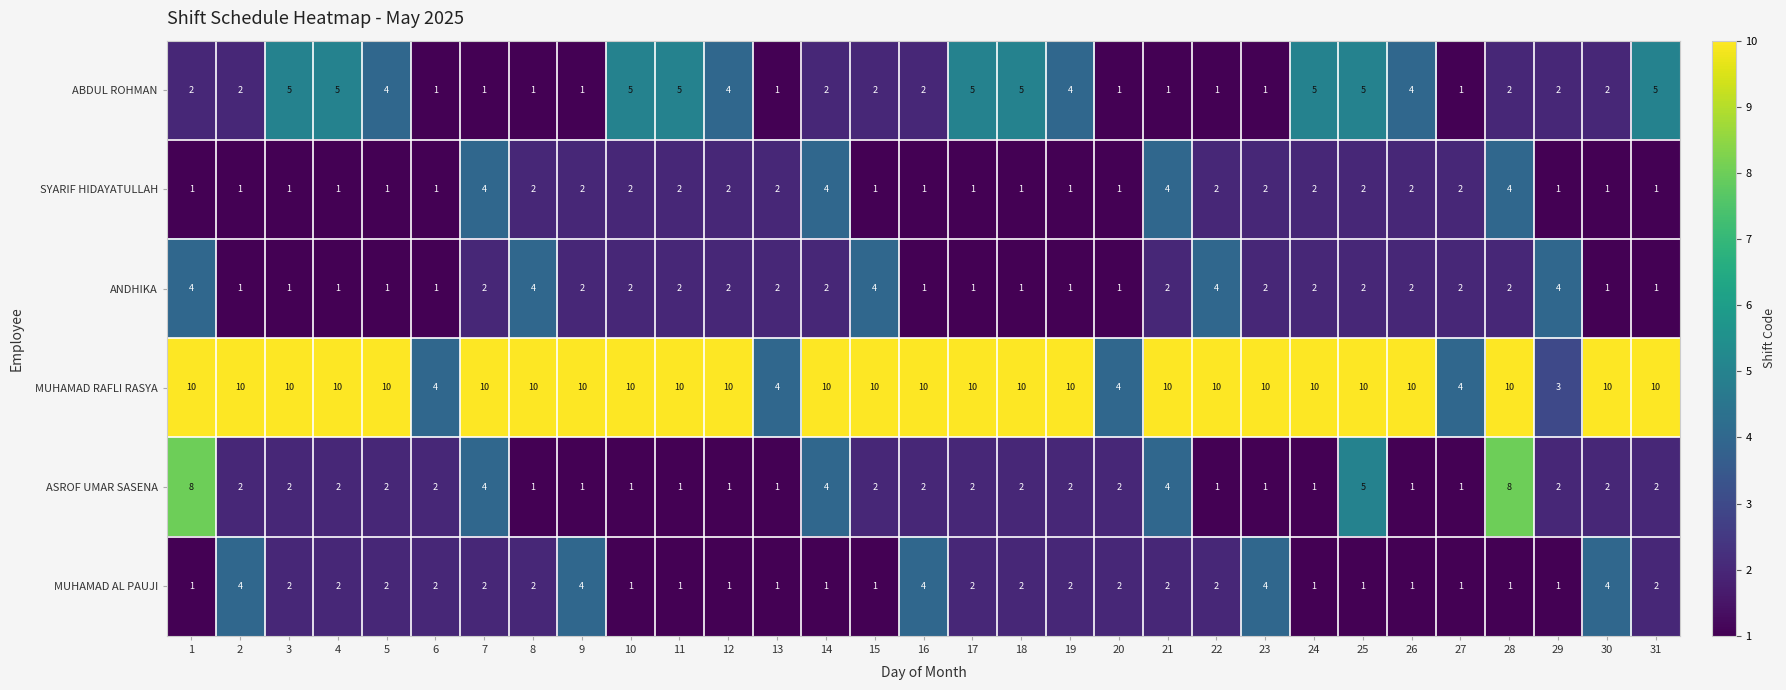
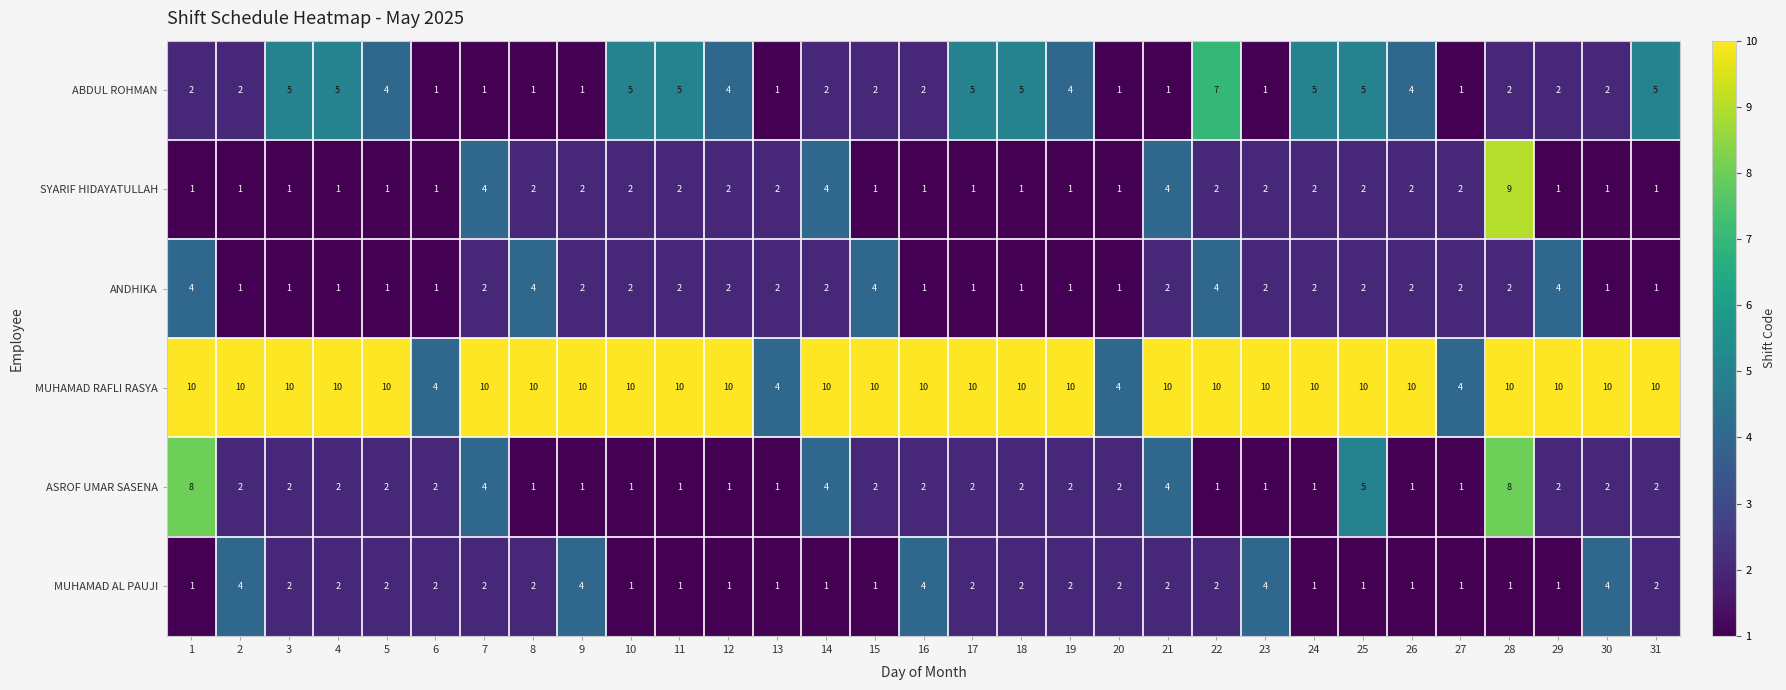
ABDUL ROHMAN, 22: 1 -> 7
SYARIF HIDAYATULLAH, 28: 4 -> 9
MUHAMAD RAFLI RASYA, 29: 3 -> 10
